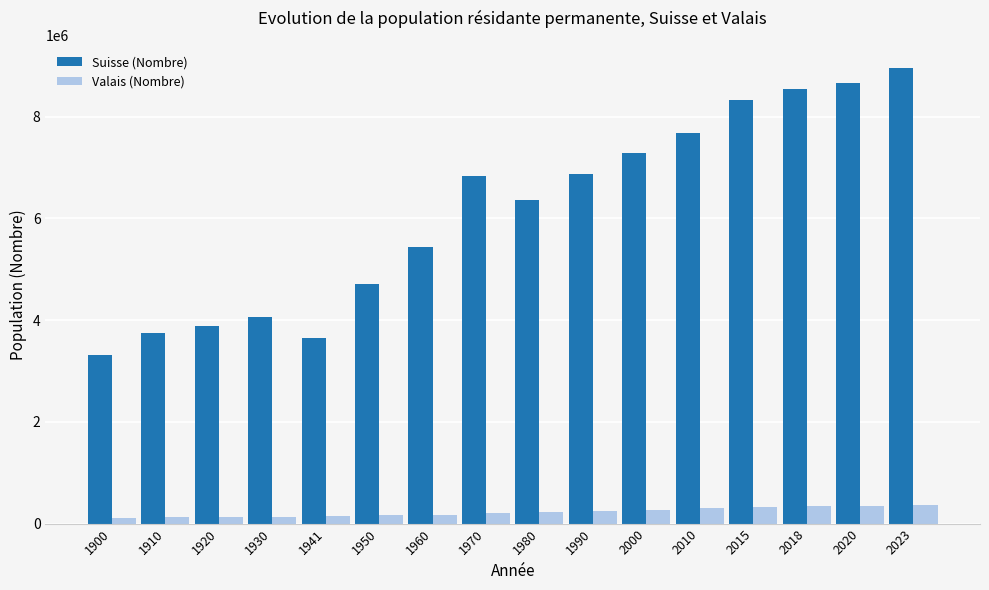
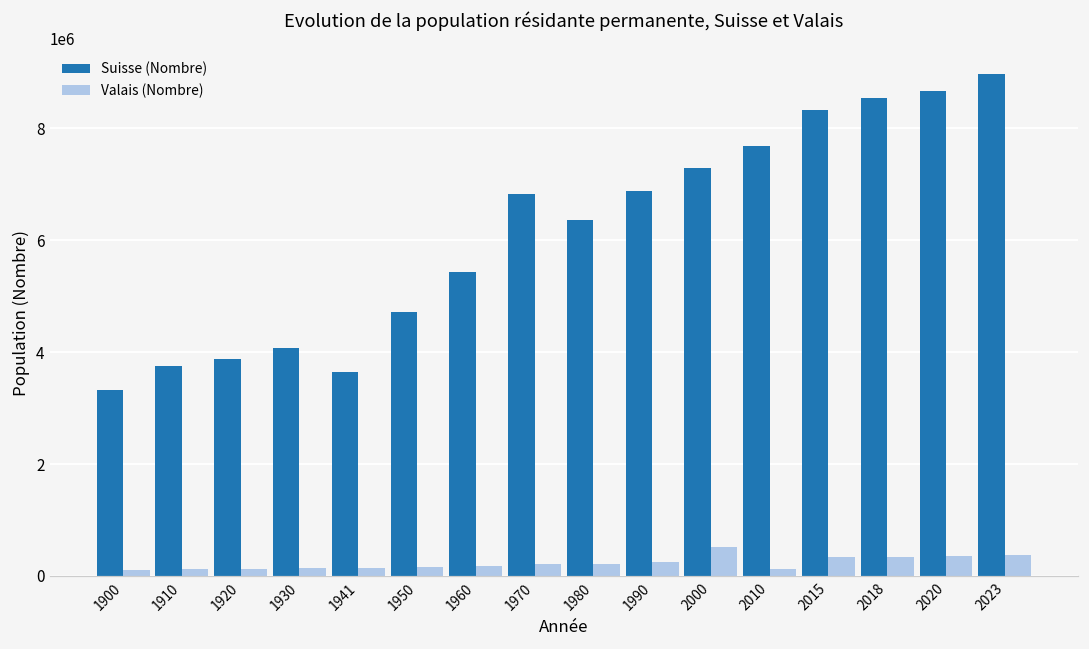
Valais (Nombre), 2000: 300000 -> 500000
Valais (Nombre), 2010: 300000 -> 100000
